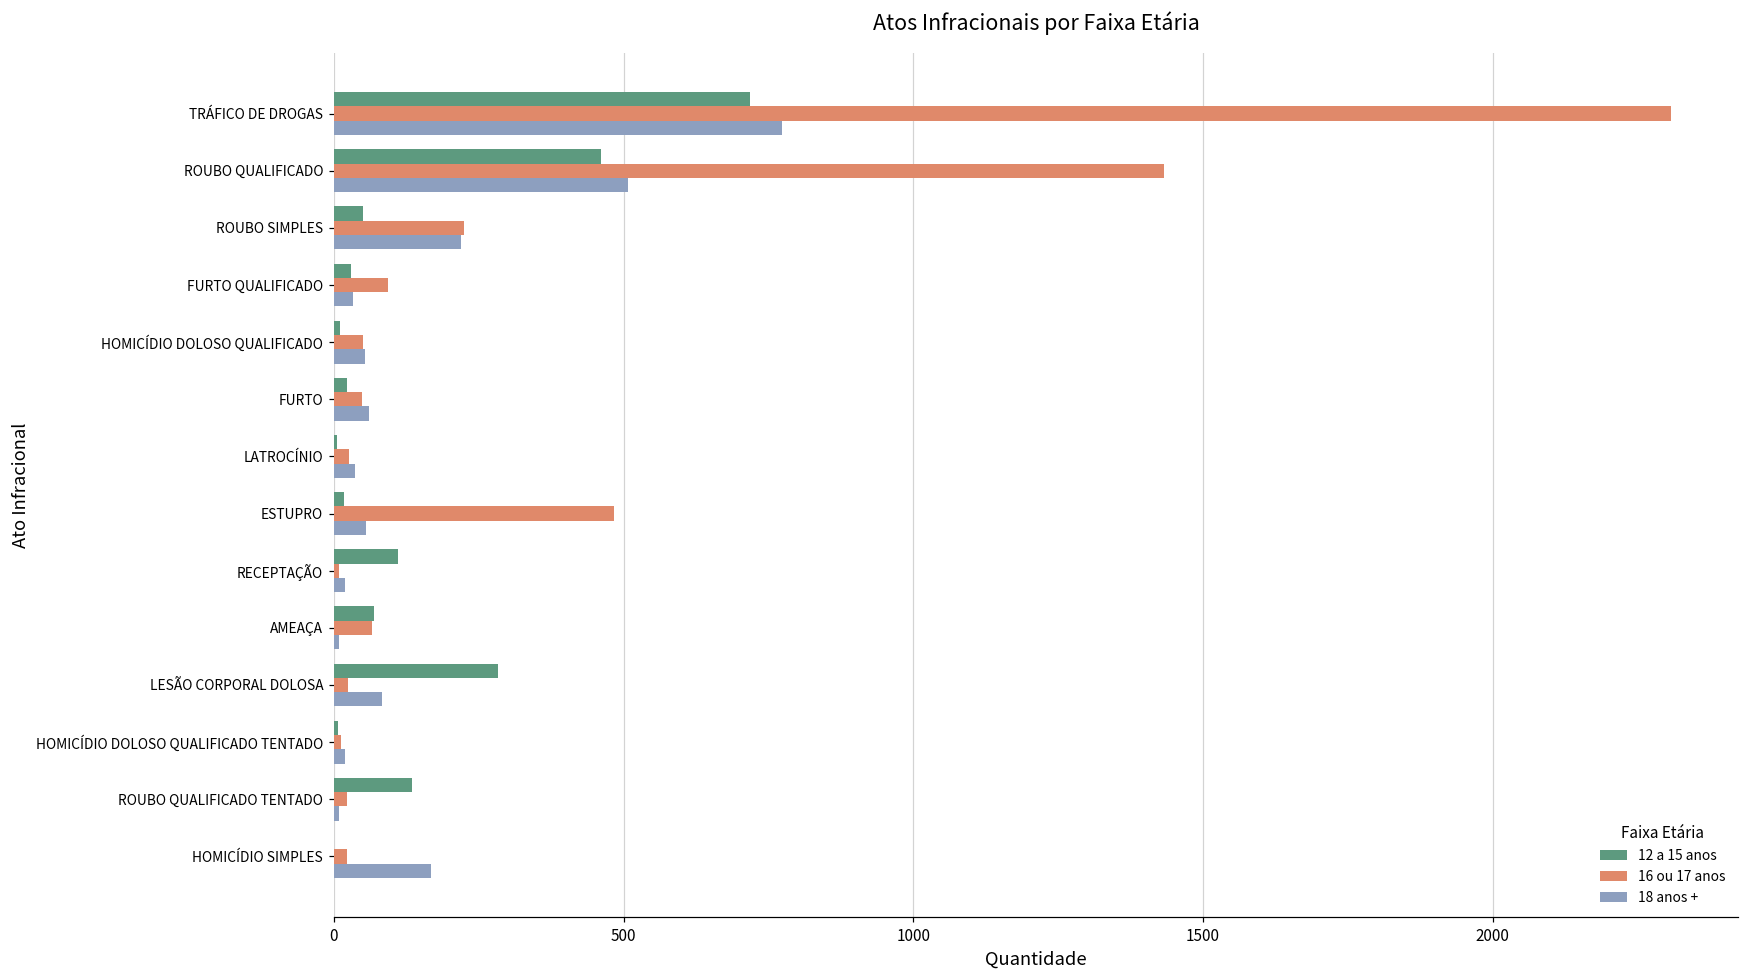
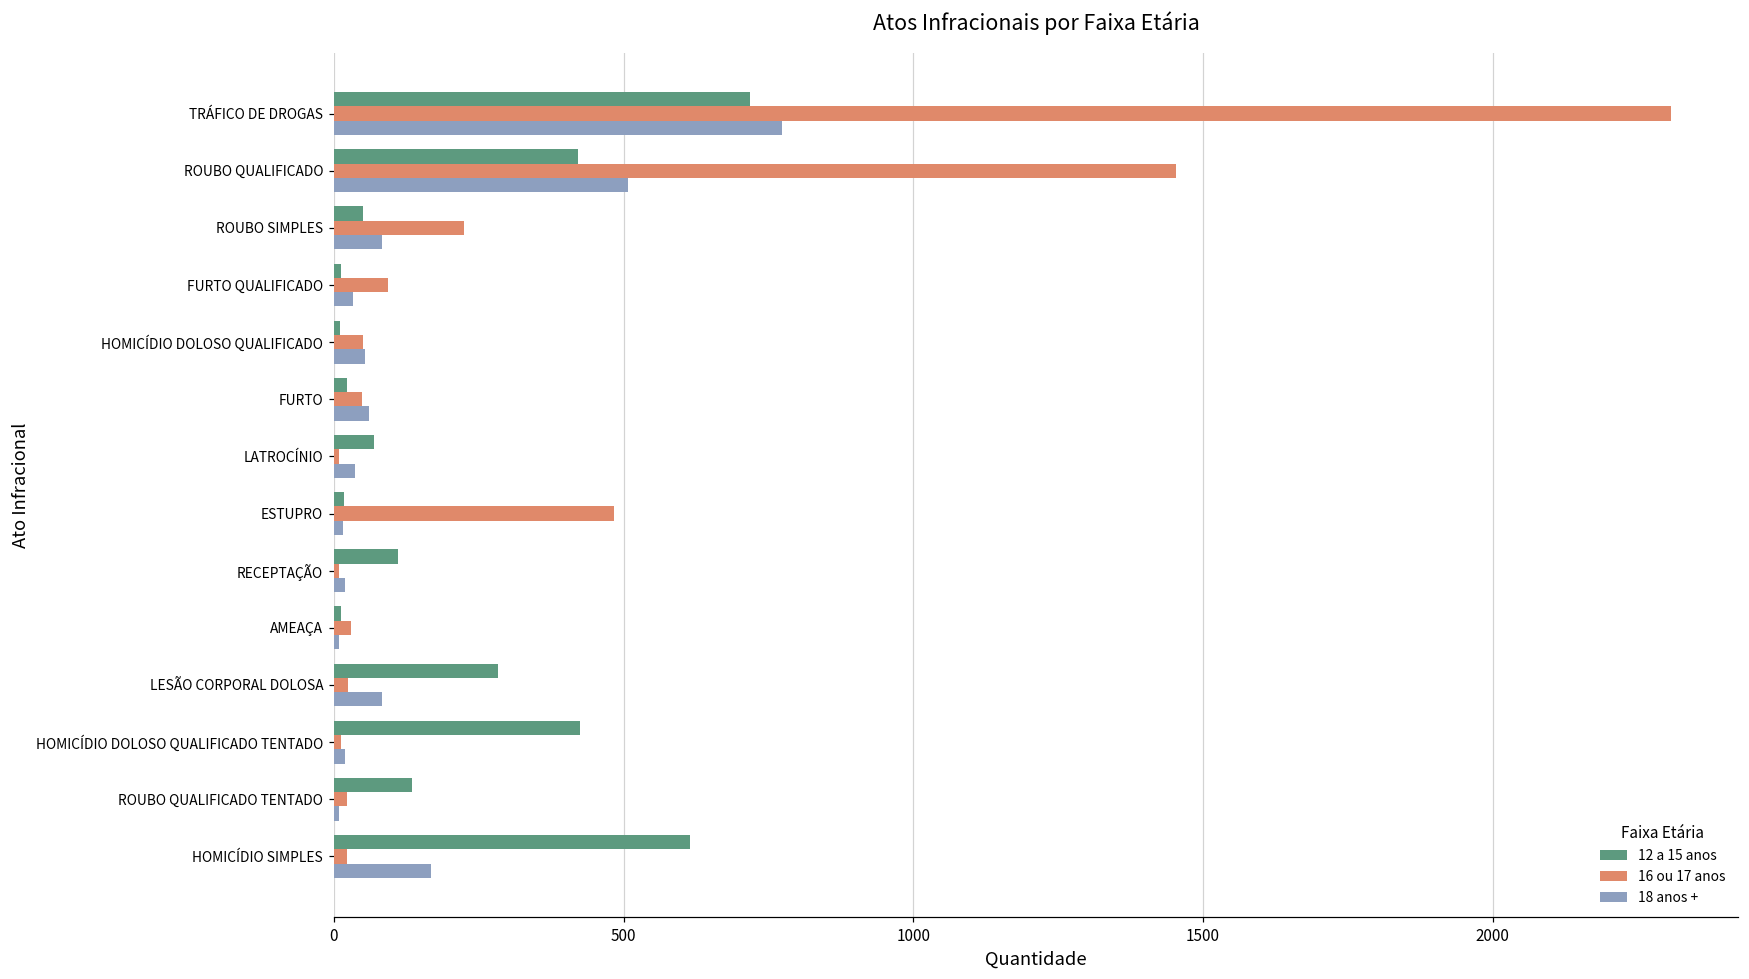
12 a 15 anos, ROUBO QUALIFICADO: 460 -> 420
16 ou 17 anos, ROUBO QUALIFICADO: 1430 -> 1450
18 anos +, ROUBO SIMPLES: 220 -> 80
12 a 15 anos, FURTO QUALIFICADO: 30 -> 10
12 a 15 anos, LATROCÍNIO: 10 -> 70
16 ou 17 anos, LATROCÍNIO: 30 -> 10
18 anos +, ESTUPRO: 60 -> 20
12 a 15 anos, AMEAÇA: 70 -> 10
16 ou 17 anos, AMEAÇA: 70 -> 30
12 a 15 anos, HOMICÍDIO DOLOSO QUALIFICADO TENTADO: 10 -> 430
12 a 15 anos, HOMICÍDIO SIMPLES: 0 -> 610
